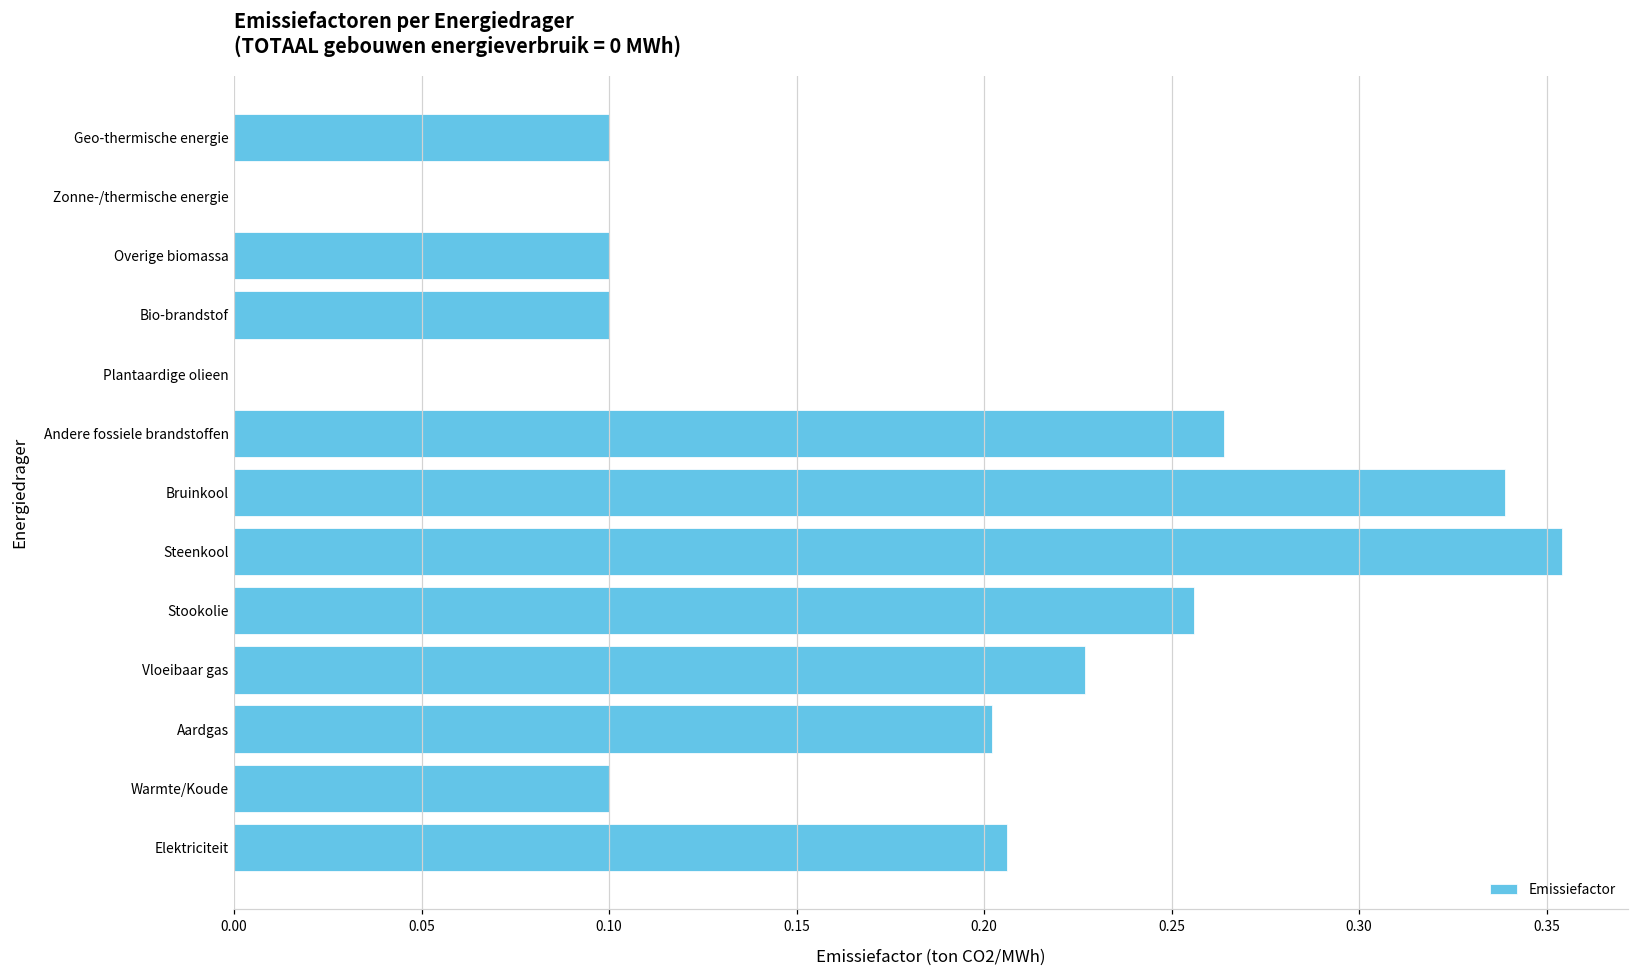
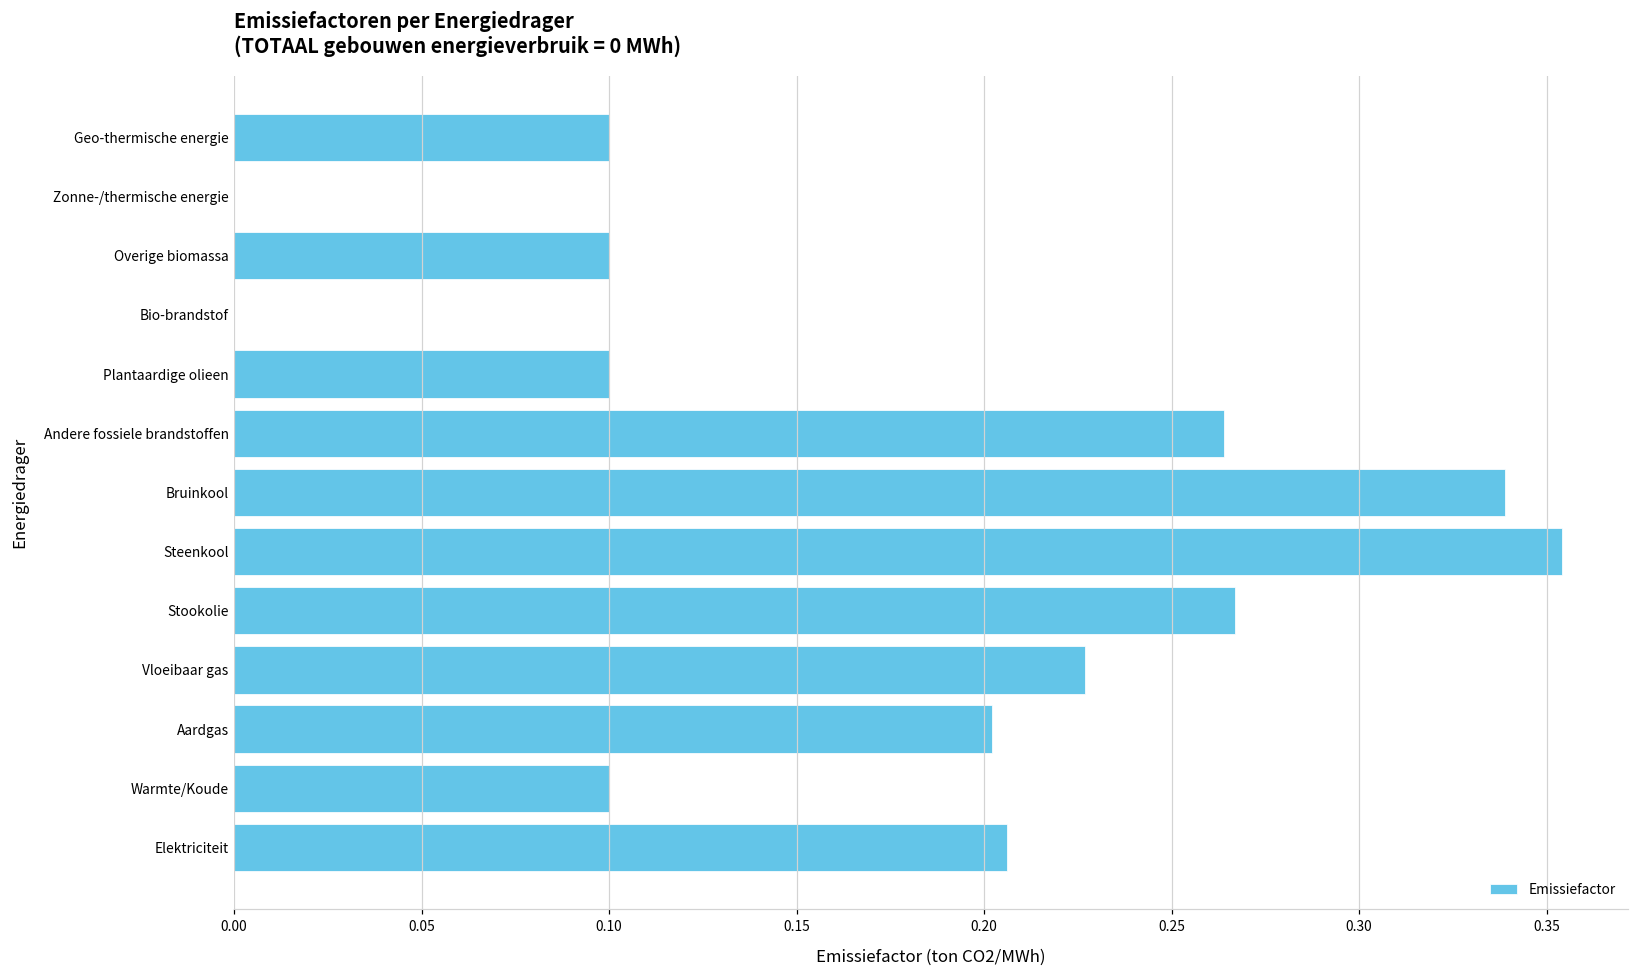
Bio-brandstof: 0.1 -> 0.0
Plantaardige olieen: 0.0 -> 0.1
Stookolie: 0.256 -> 0.267
